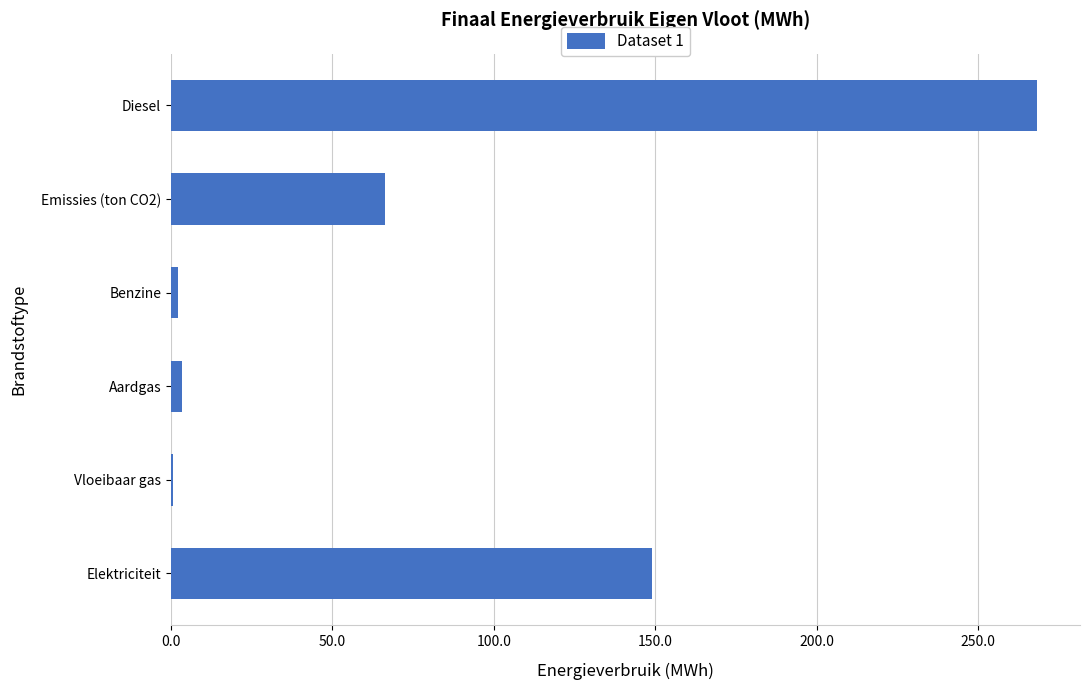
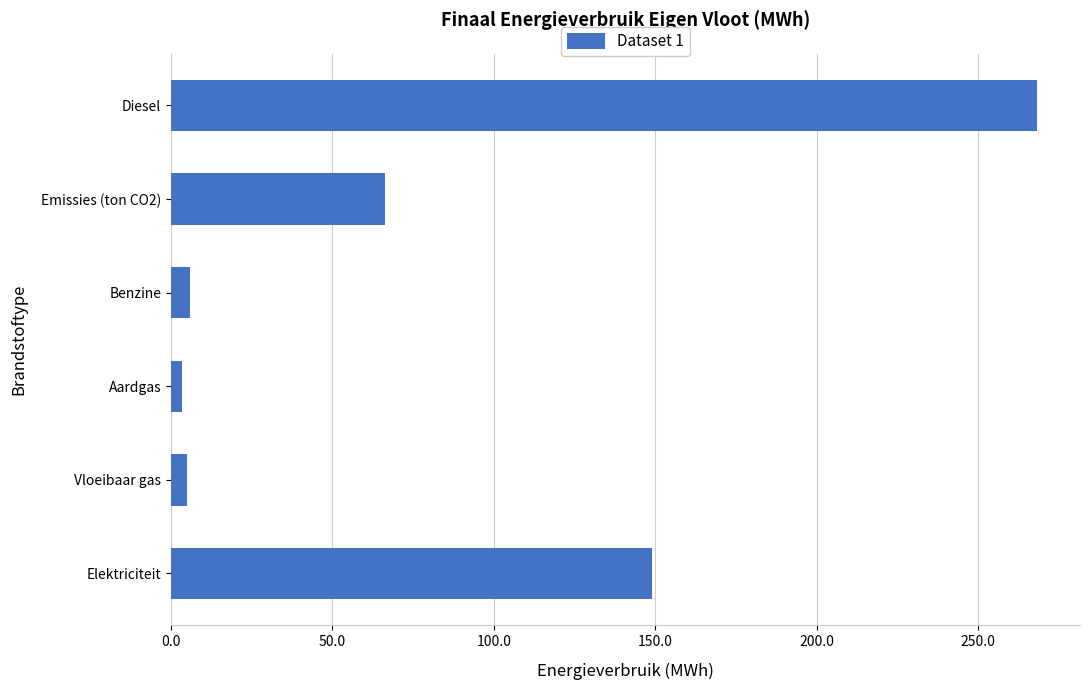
Benzine: 2 -> 6
Vloeibaar gas: 1 -> 5
